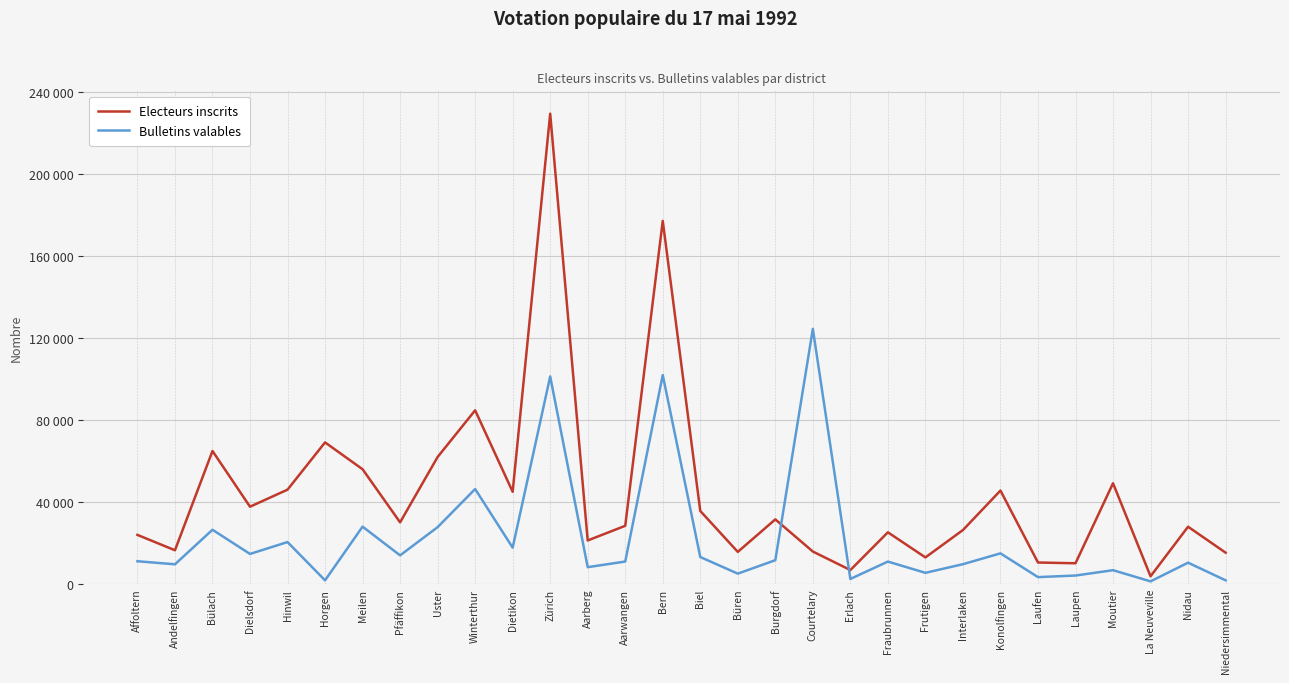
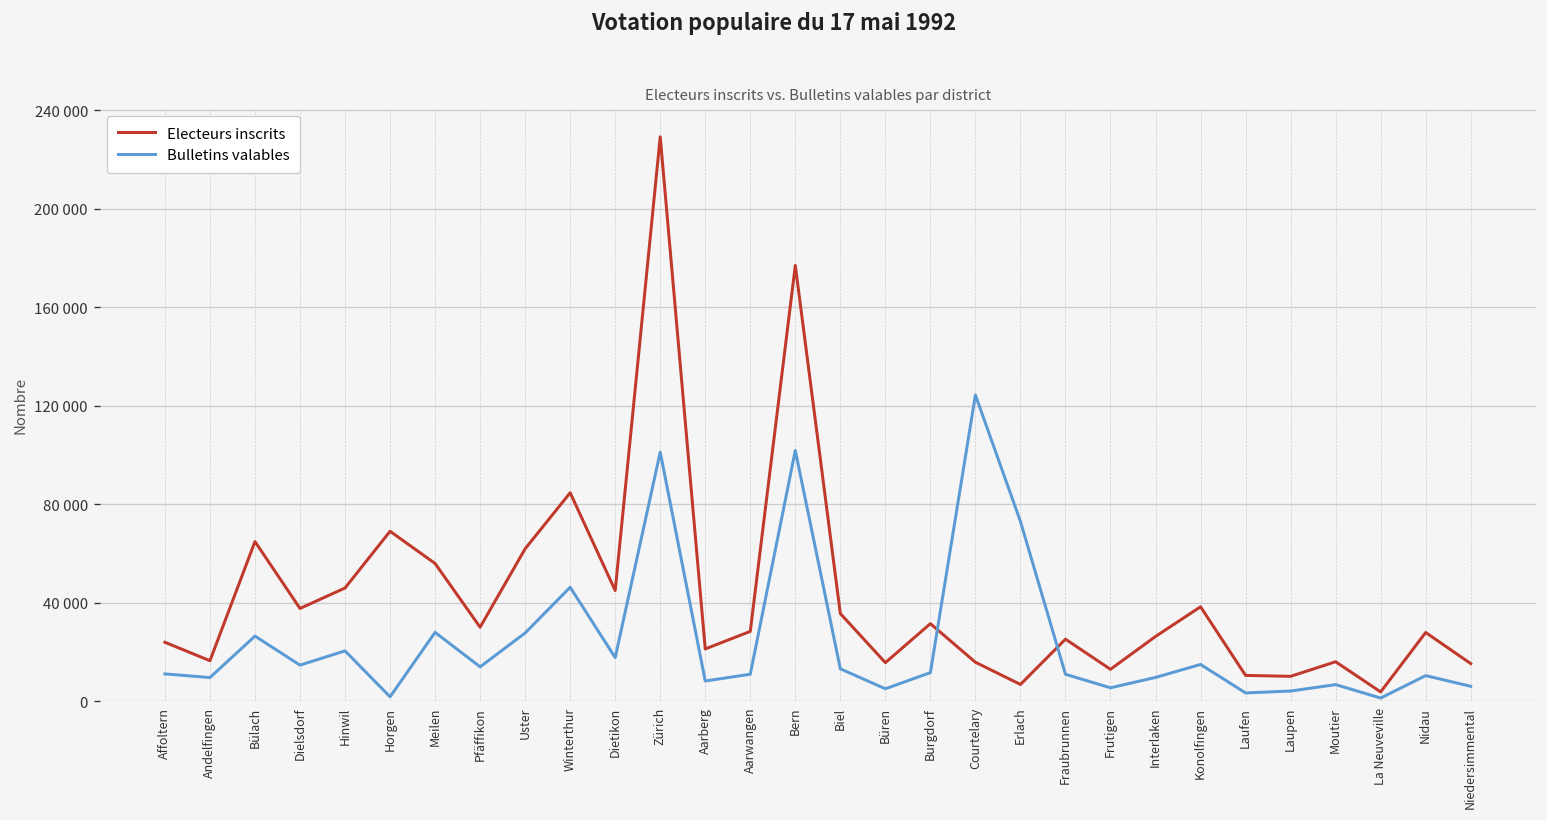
Bulletins valables, Erlach: 2000 -> 73000
Electeurs inscrits, Konolfingen: 46000 -> 38000
Electeurs inscrits, Moutier: 49000 -> 16000
Bulletins valables, Niedersimmental: 2000 -> 6000
